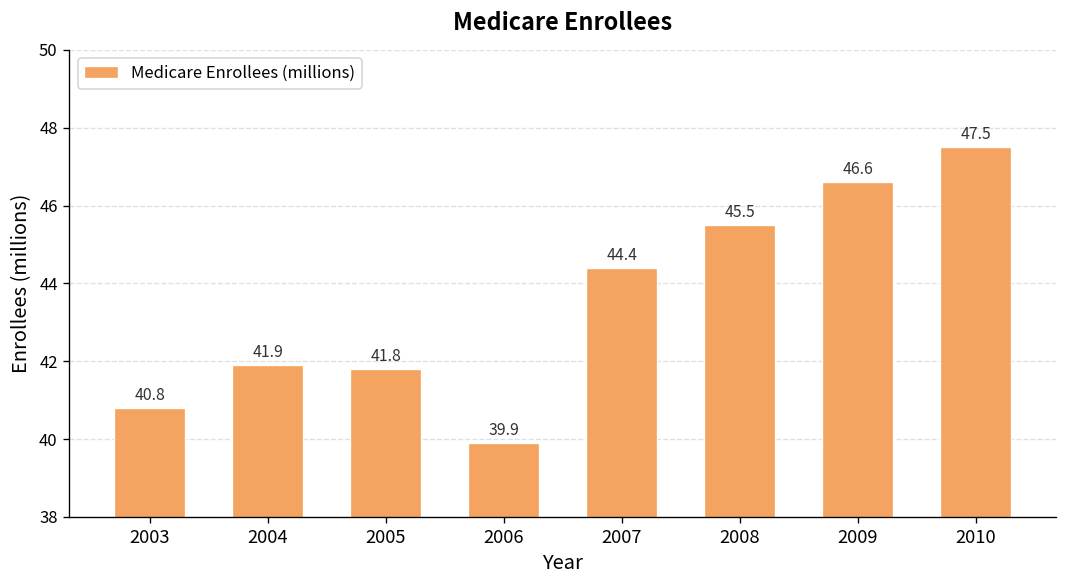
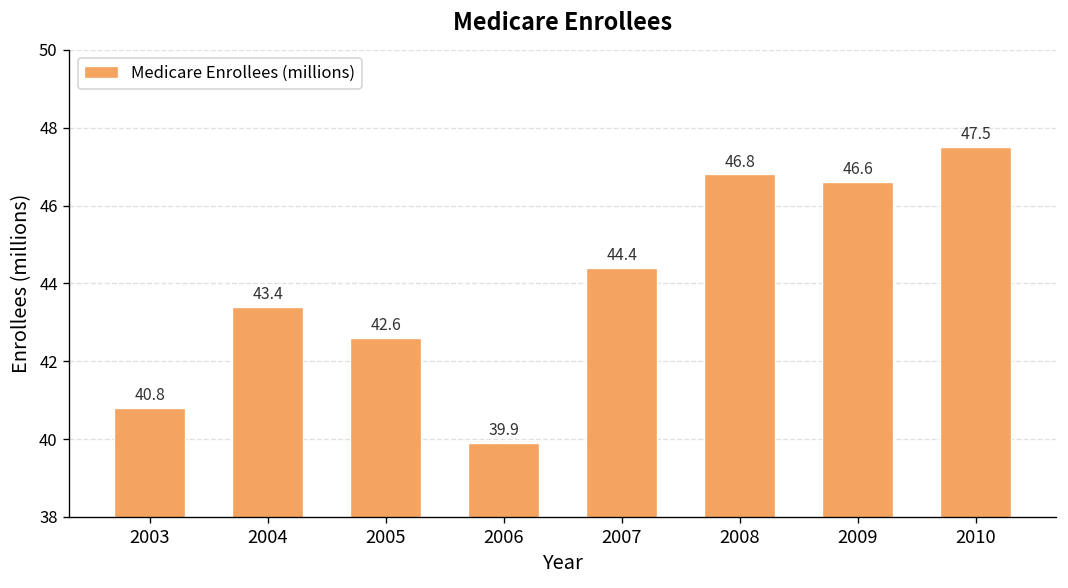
2004: 41.9 -> 43.4
2005: 41.8 -> 42.6
2008: 45.5 -> 46.8
